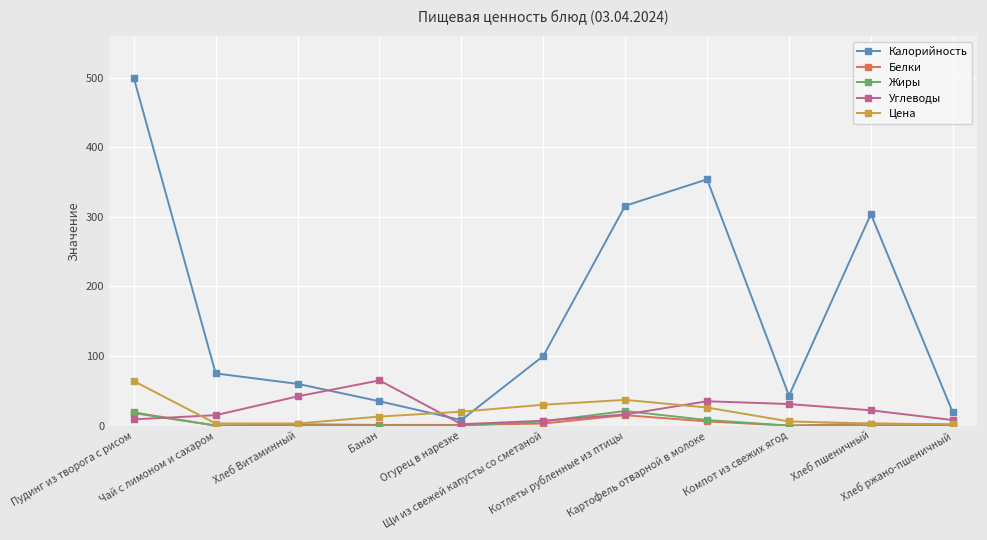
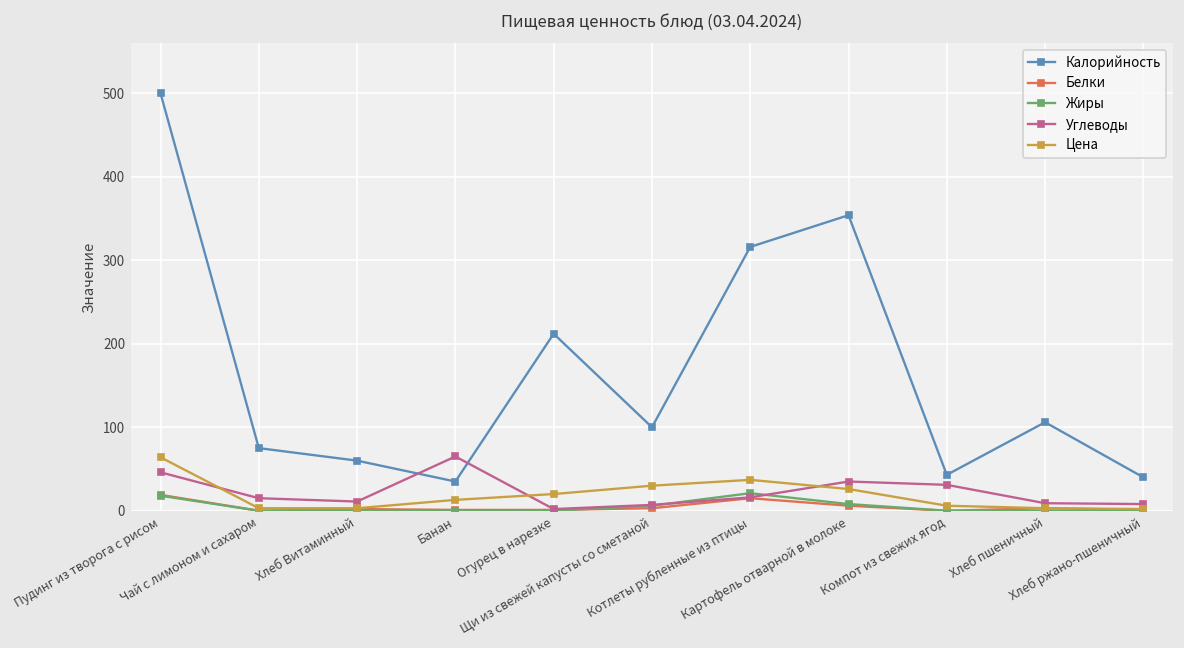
Углеводы, Пудинг из творога с рисом: 10 -> 50
Углеводы, Хлеб Витаминный: 40 -> 10
Калорийность, Огурец в нарезке: 10 -> 210
Калорийность, Хлеб пшеничный: 300 -> 110
Углеводы, Хлеб пшеничный: 20 -> 10
Калорийность, Хлеб ржано-пшеничный: 20 -> 40
